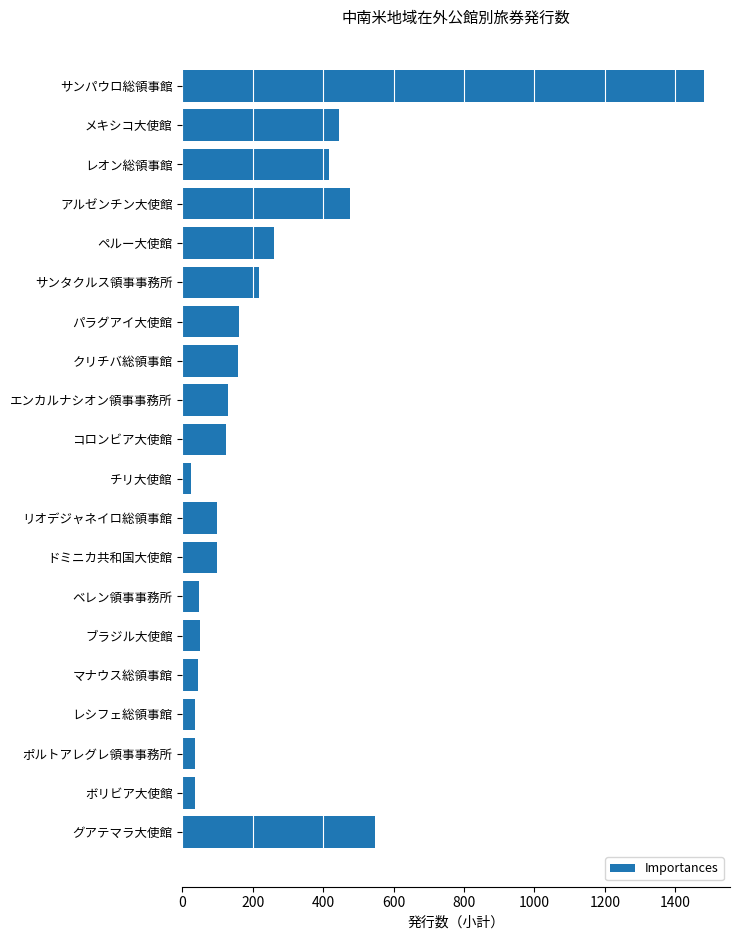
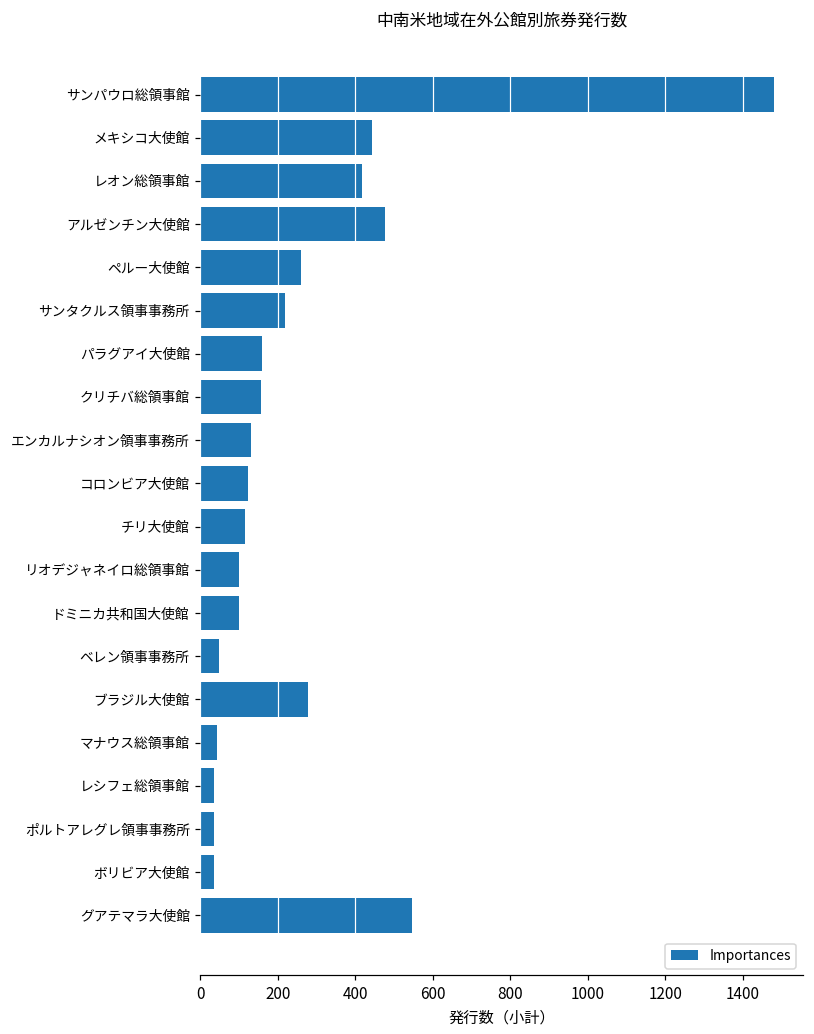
チリ大使館: 30 -> 110
ブラジル大使館: 50 -> 280
